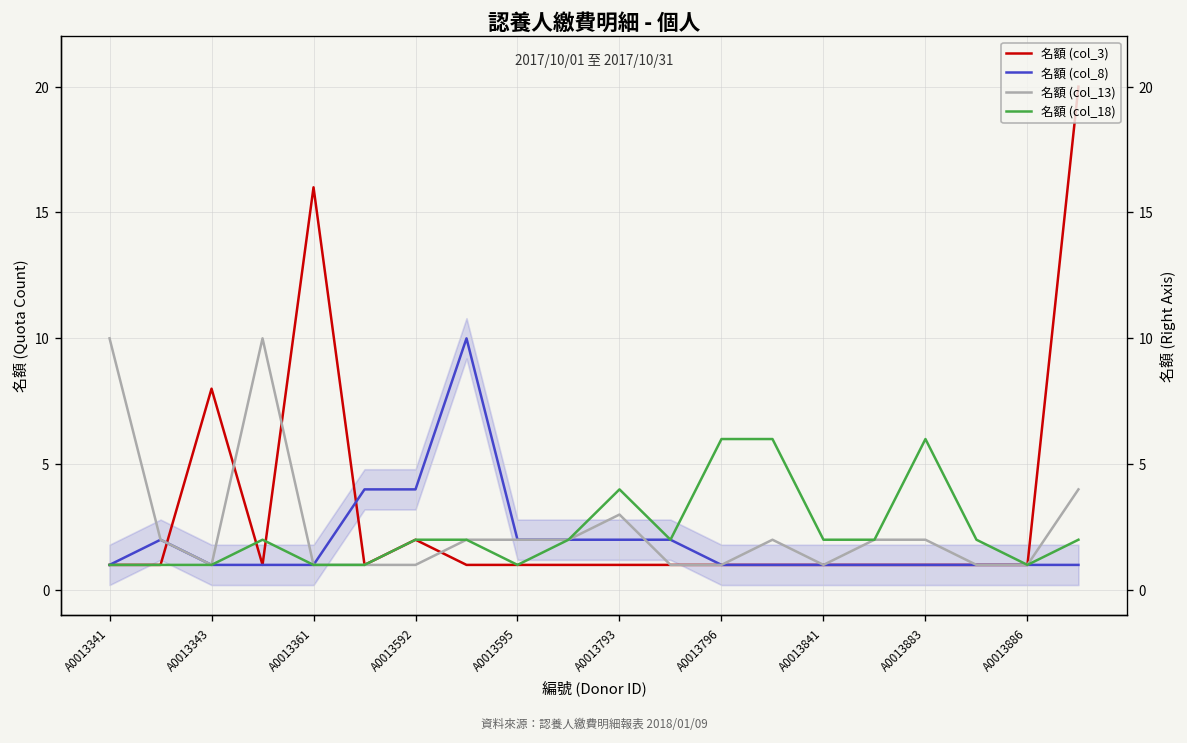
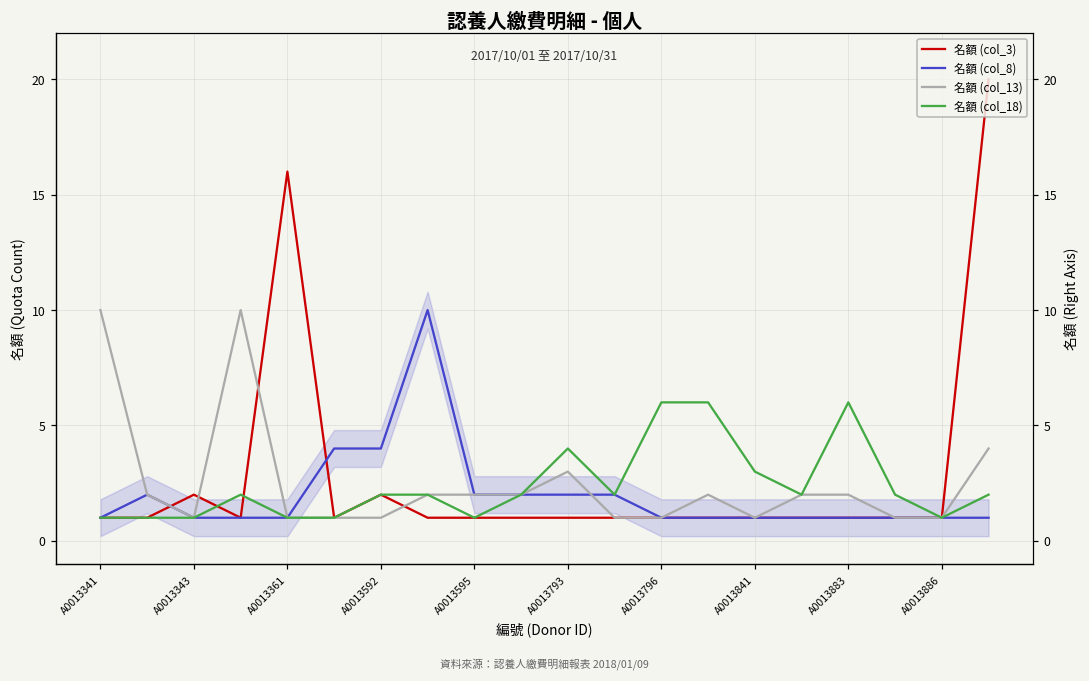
名額 (col_3), A0013343: 8 -> 2
名額 (col_18), A0013841: 2 -> 3
